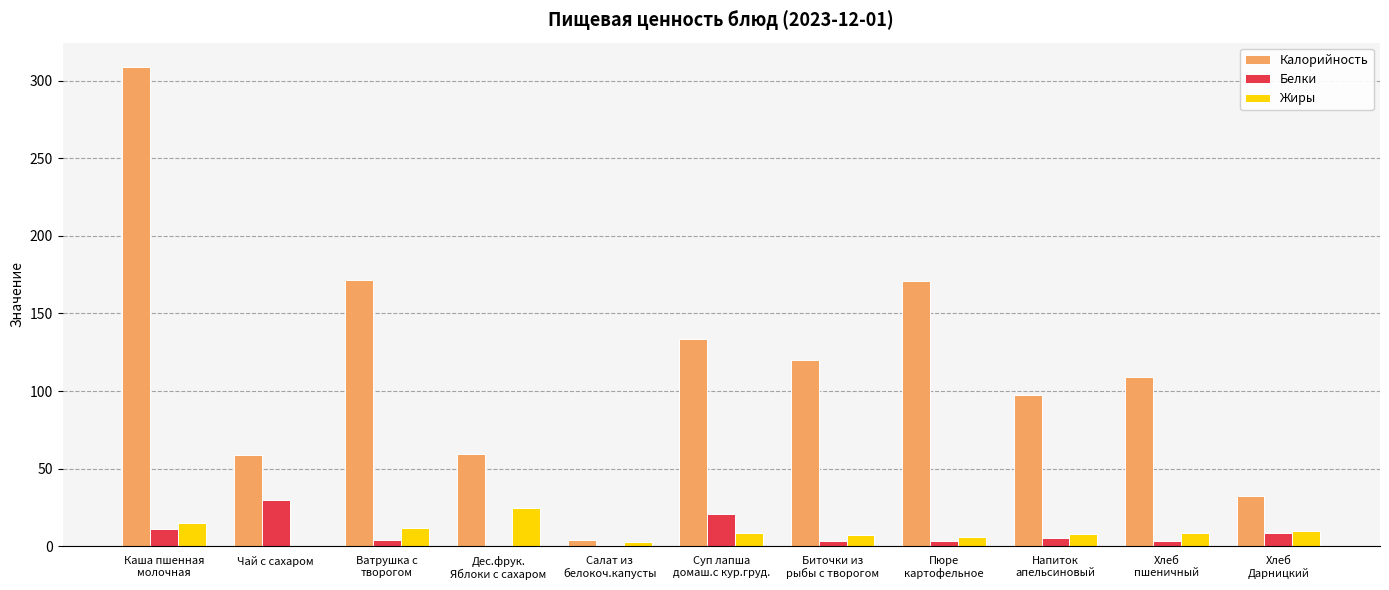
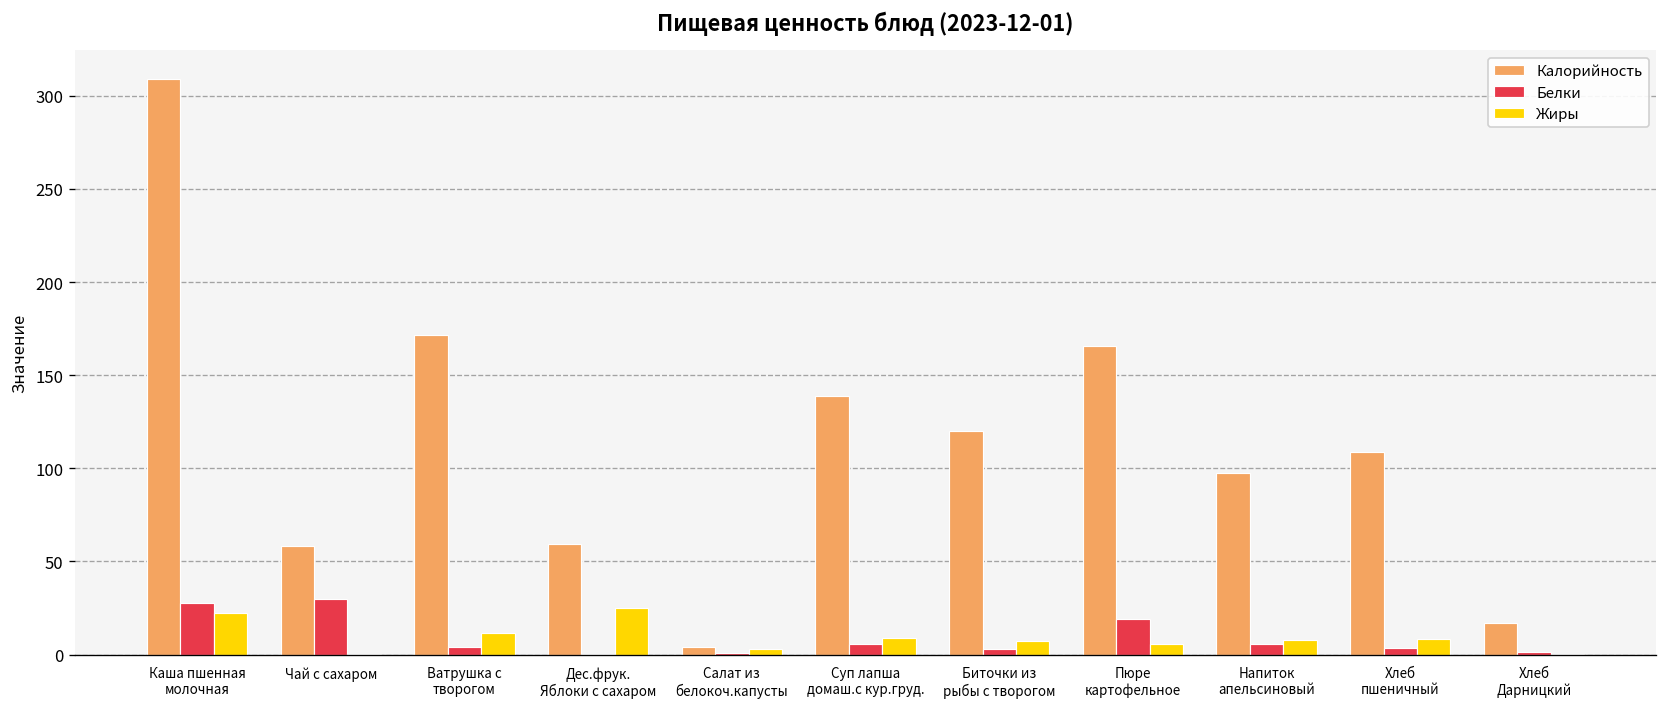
Белки, Каша пшенная молочная: 11 -> 28
Жиры, Каша пшенная молочная: 15 -> 23
Калорийность, Суп лапша домаш.с кур.груд.: 133 -> 139
Белки, Суп лапша домаш.с кур.груд.: 21 -> 5
Калорийность, Пюре картофельное: 171 -> 166
Белки, Пюре картофельное: 3 -> 19
Калорийность, Хлеб Дарницкий: 33 -> 17
Белки, Хлеб Дарницкий: 8 -> 1
Жиры, Хлеб Дарницкий: 10 -> 0
